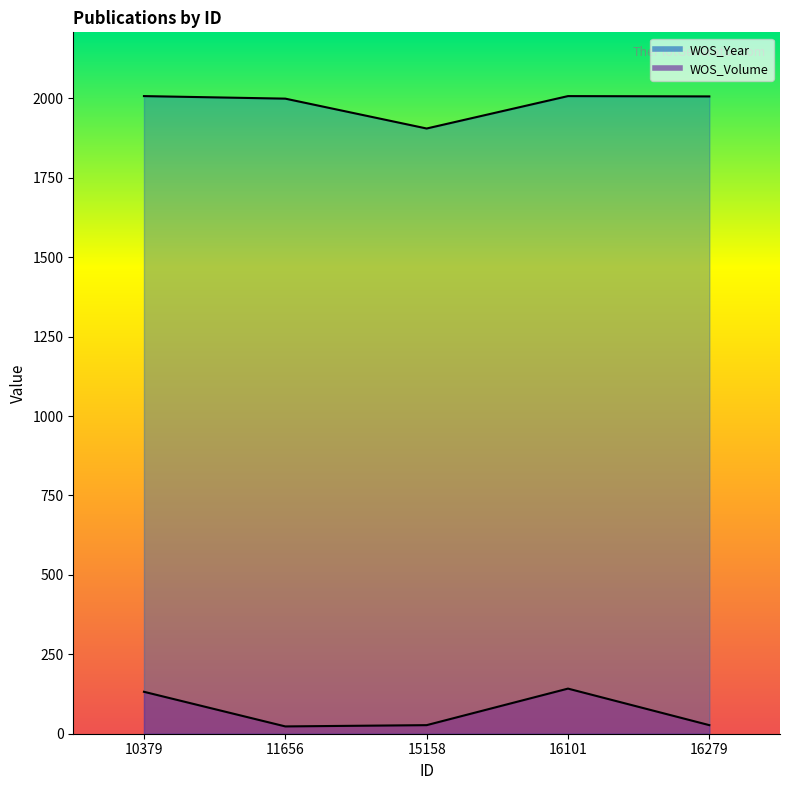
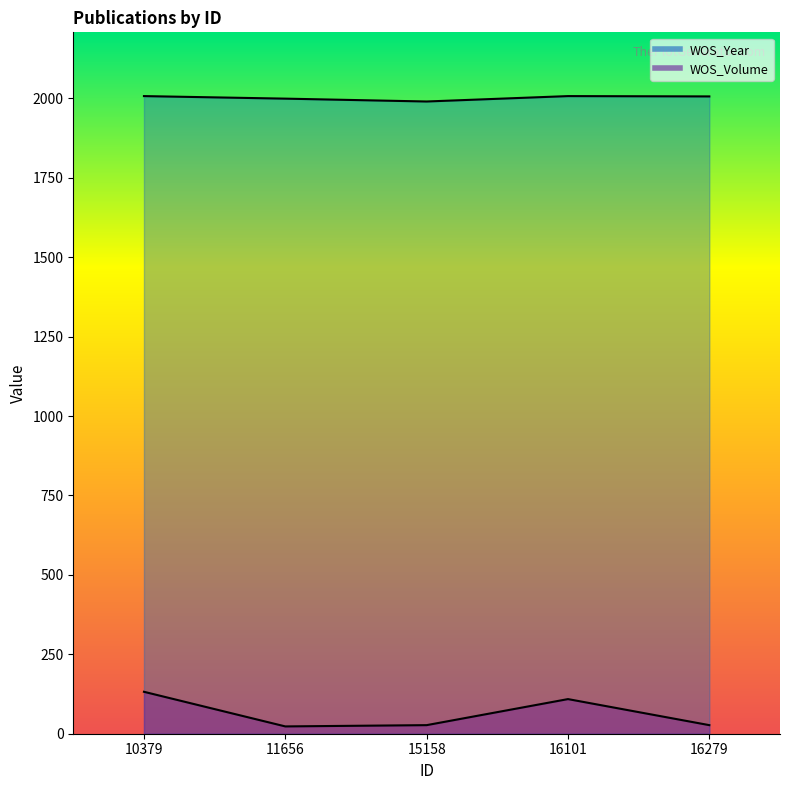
WOS_Year, 15158: 1910 -> 1990
WOS_Volume, 16101: 140 -> 110
